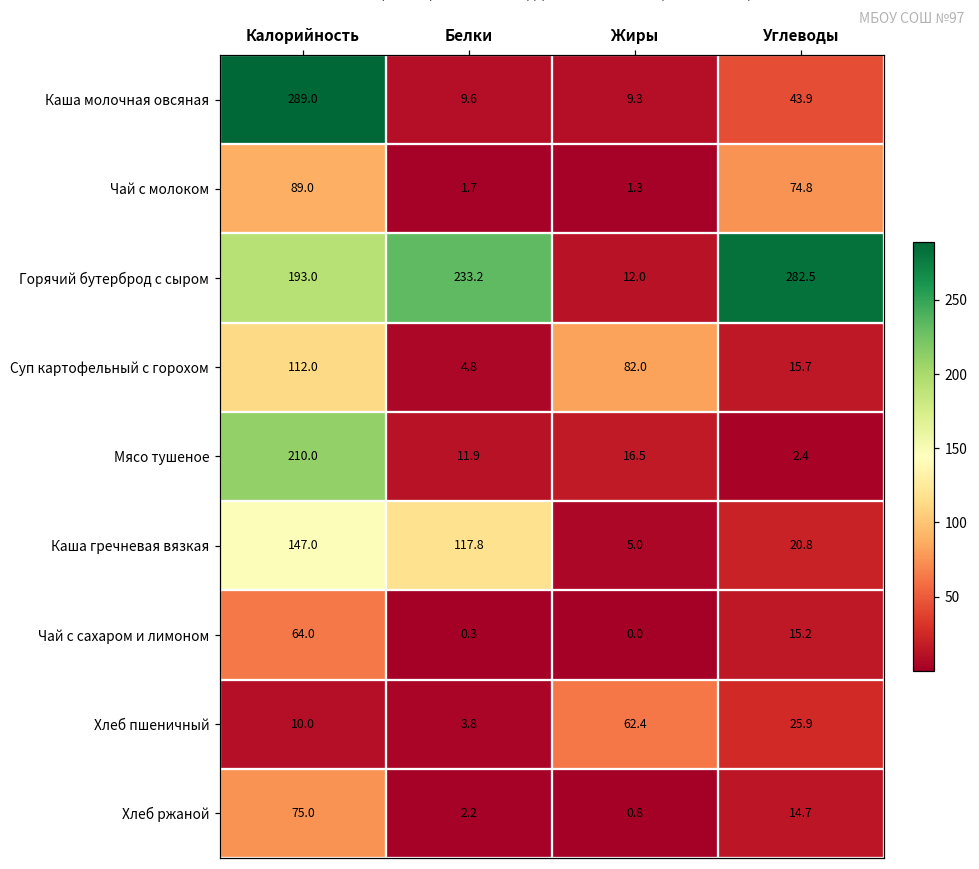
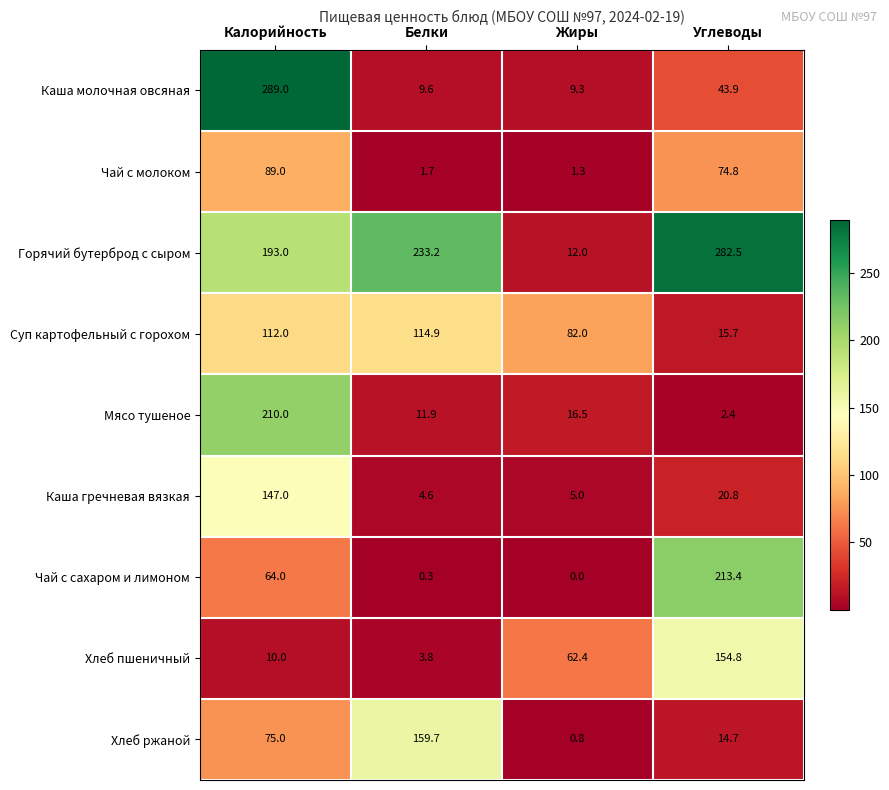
Суп картофельный с горохом, Белки: 4.8 -> 114.9
Каша гречневая вязкая, Белки: 117.8 -> 4.6
Чай с сахаром и лимоном, Углеводы: 15.2 -> 213.4
Хлеб пшеничный, Углеводы: 25.9 -> 154.8
Хлеб ржаной, Белки: 2.2 -> 159.7
